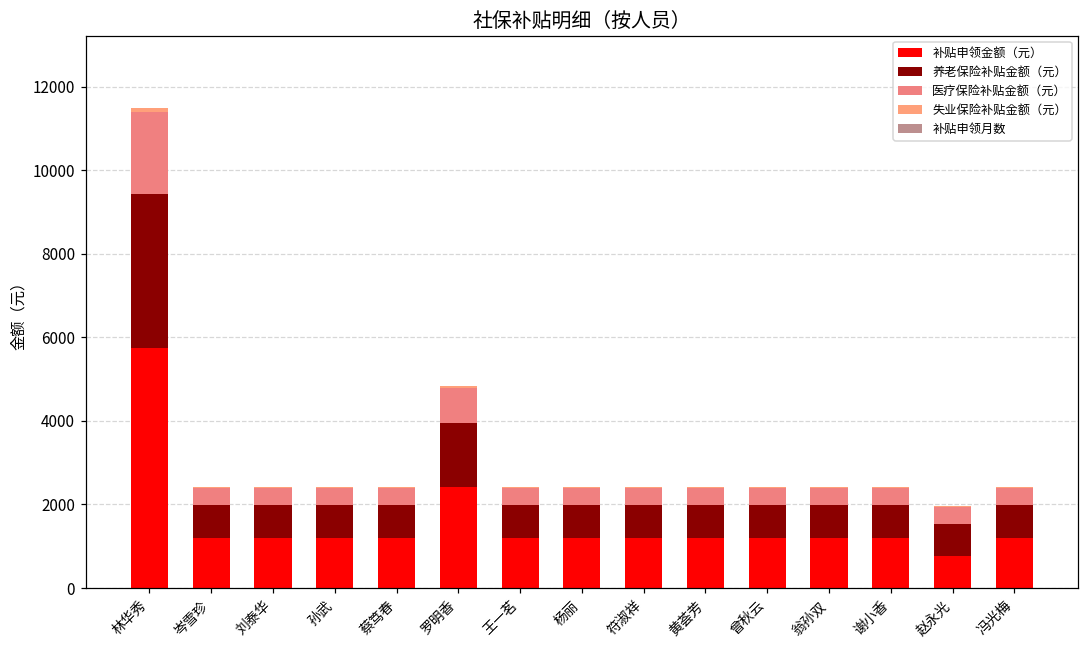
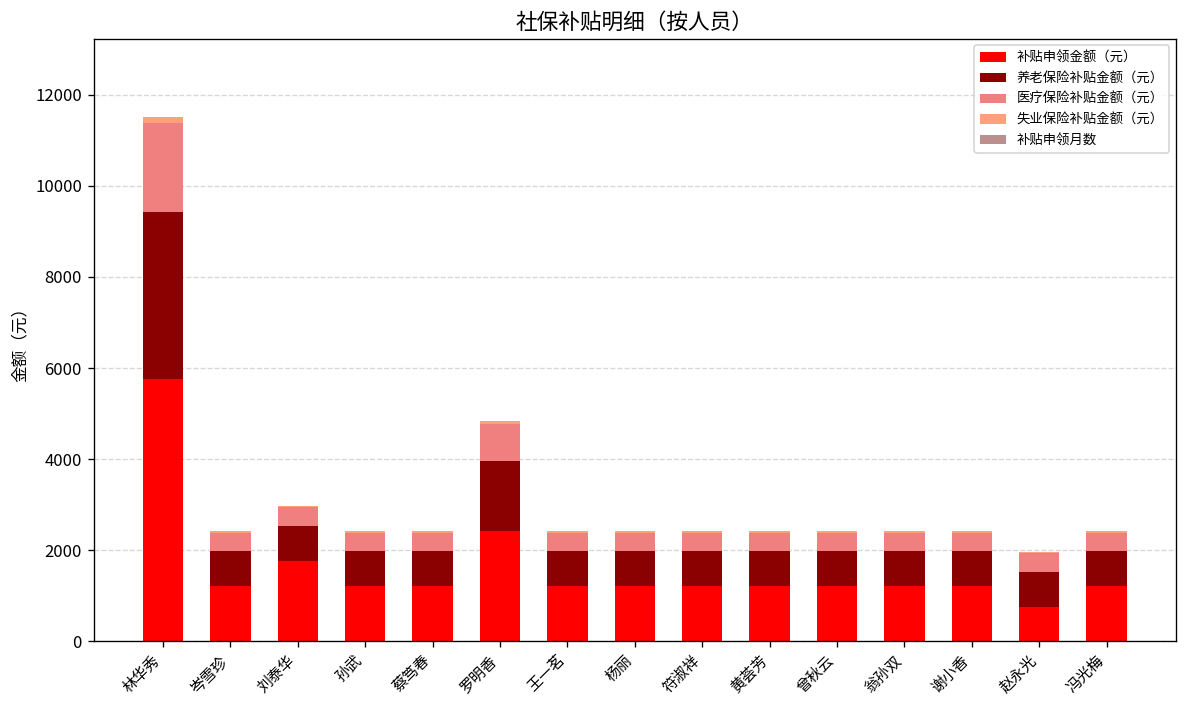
补贴申领金额（元）, 刘泰华: 1200 -> 1800
